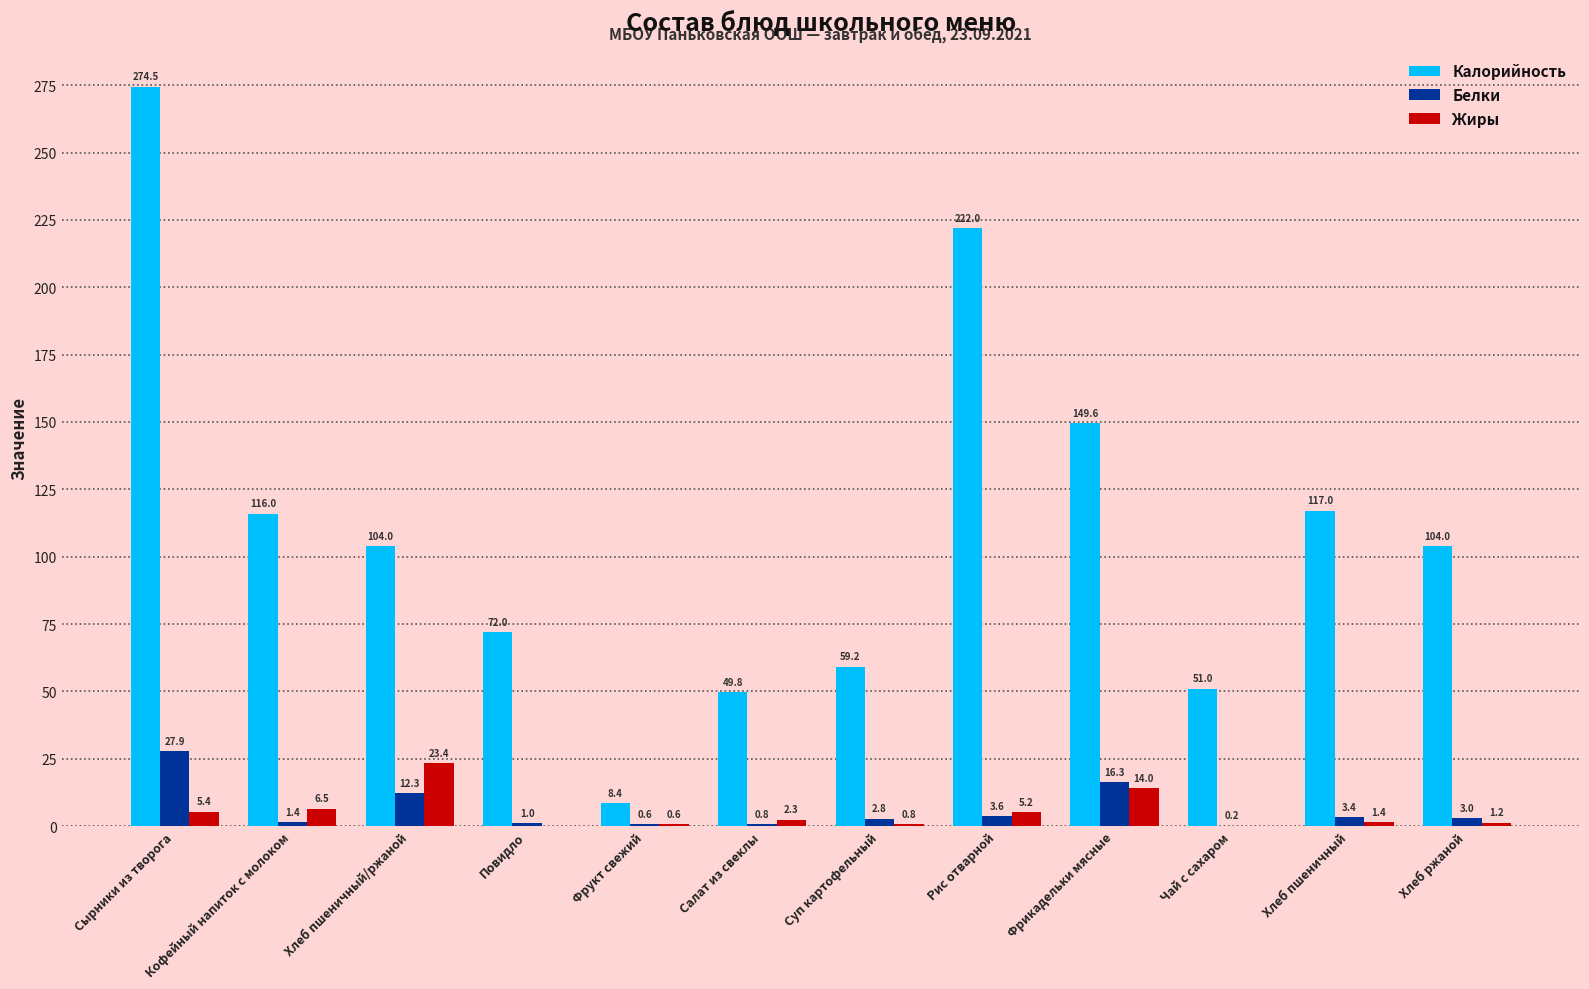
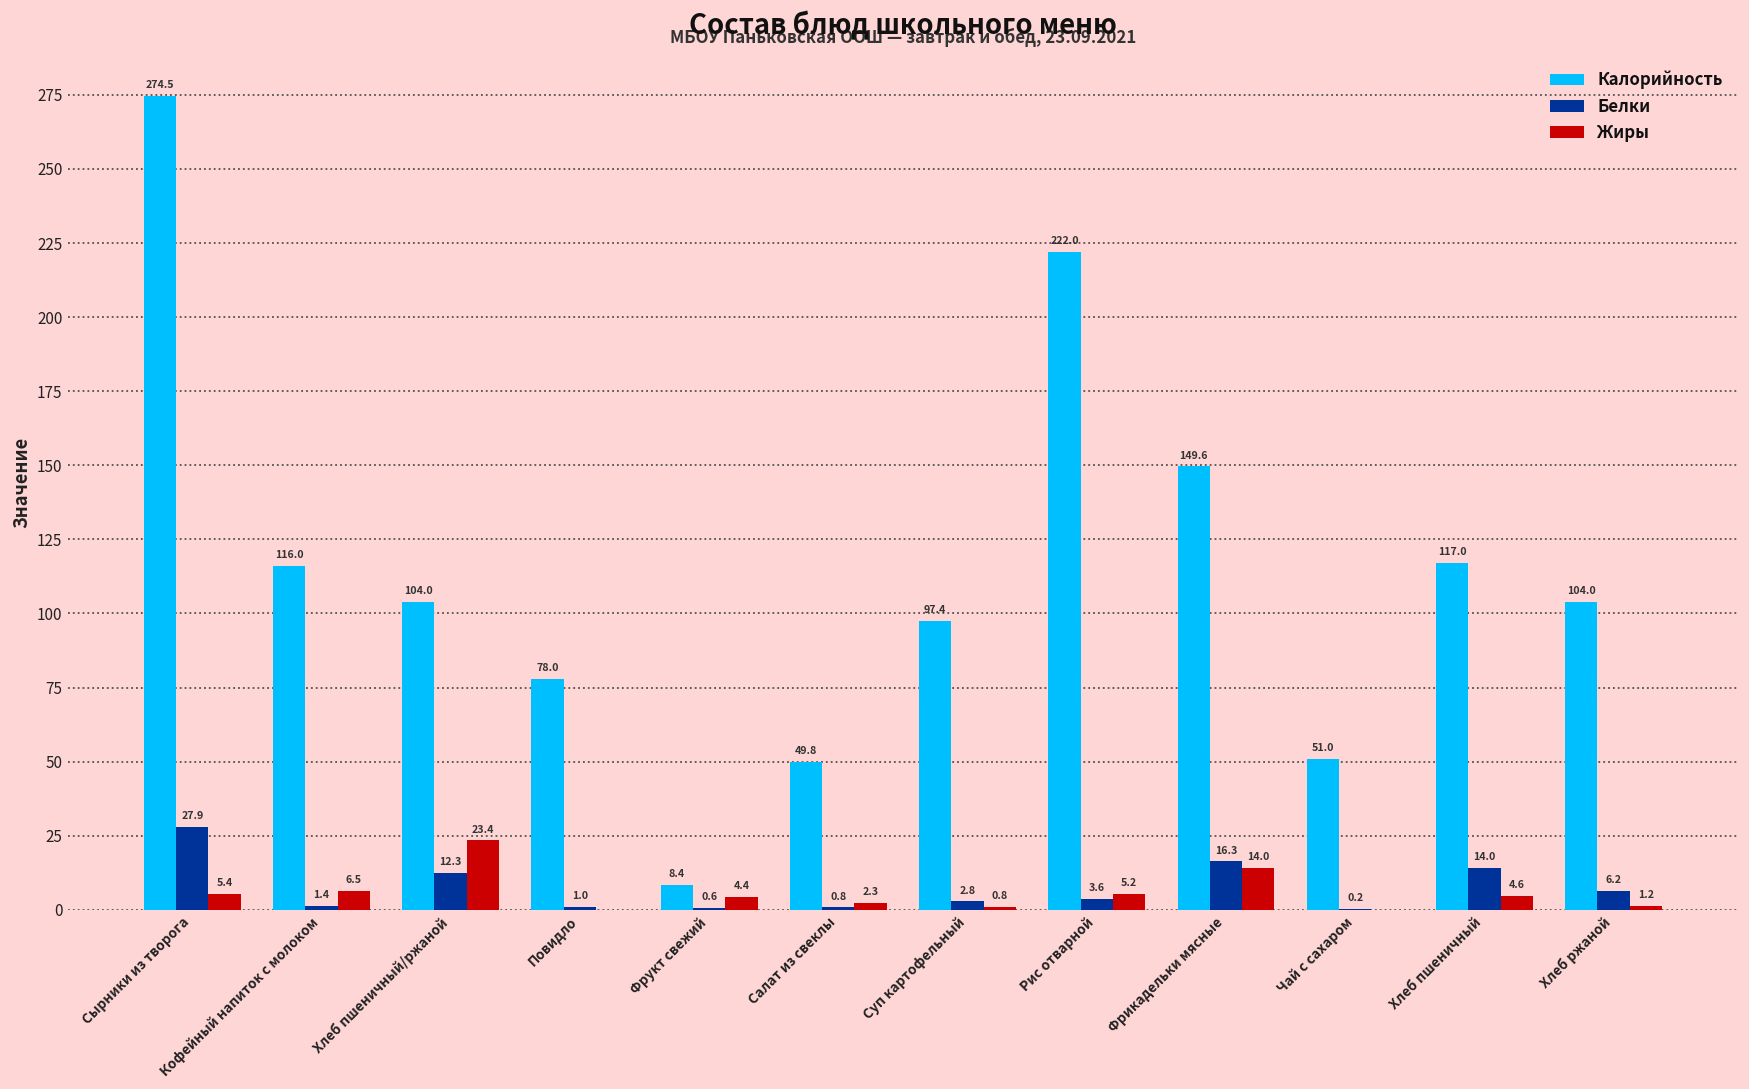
Калорийность, Повидло: 72.0 -> 78.0
Жиры, Фрукт свежий: 0.6 -> 4.4
Калорийность, Суп картофельный: 59.2 -> 97.4
Белки, Хлеб пшеничный: 3.4 -> 14.0
Жиры, Хлеб пшеничный: 1.4 -> 4.6
Белки, Хлеб ржаной: 3.0 -> 6.2
